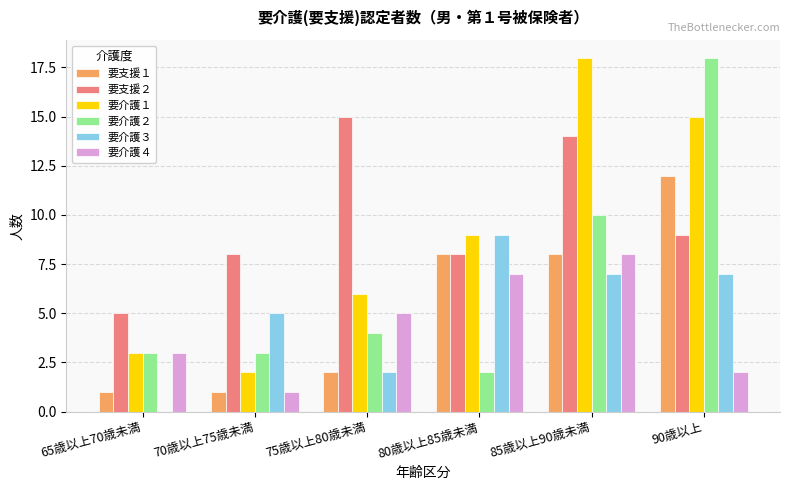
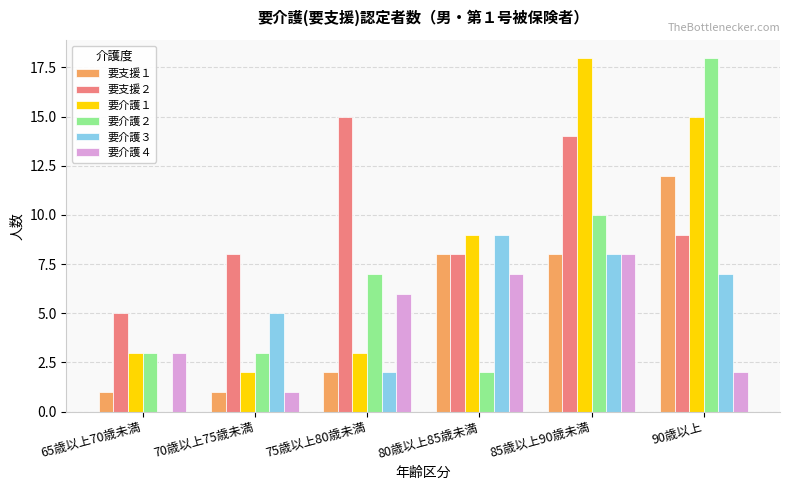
要介護１, 75歳以上80歳未満: 6 -> 3
要介護２, 75歳以上80歳未満: 4 -> 7
要介護４, 75歳以上80歳未満: 5 -> 6
要介護３, 85歳以上90歳未満: 7 -> 8
